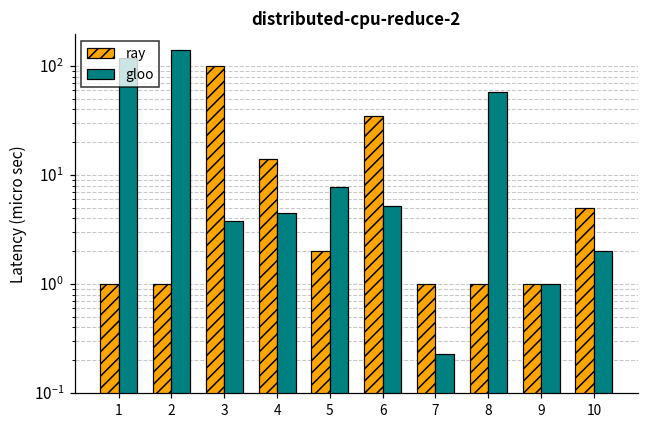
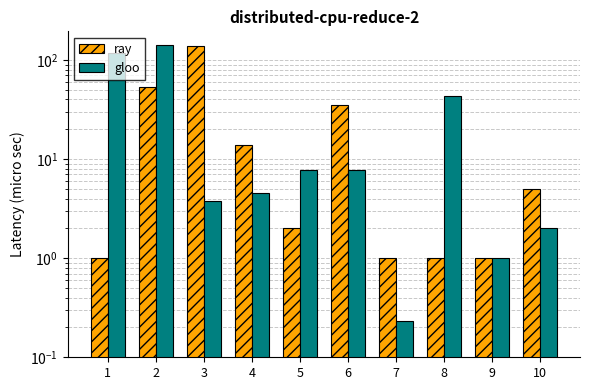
ray, 2: 1 -> 50
ray, 3: 100 -> 140
gloo, 6: 5 -> 8
gloo, 8: 60 -> 40
